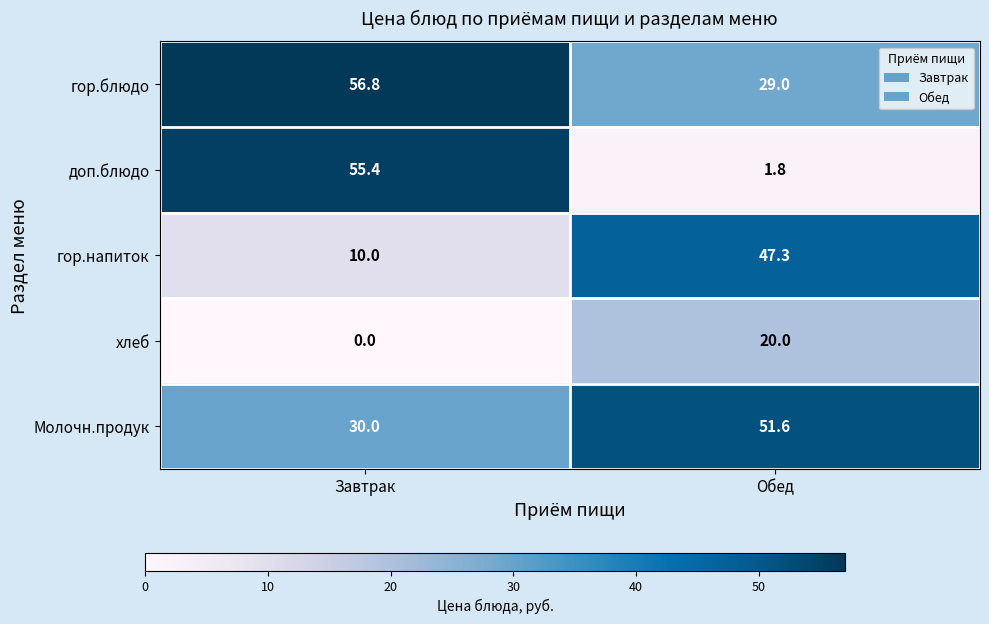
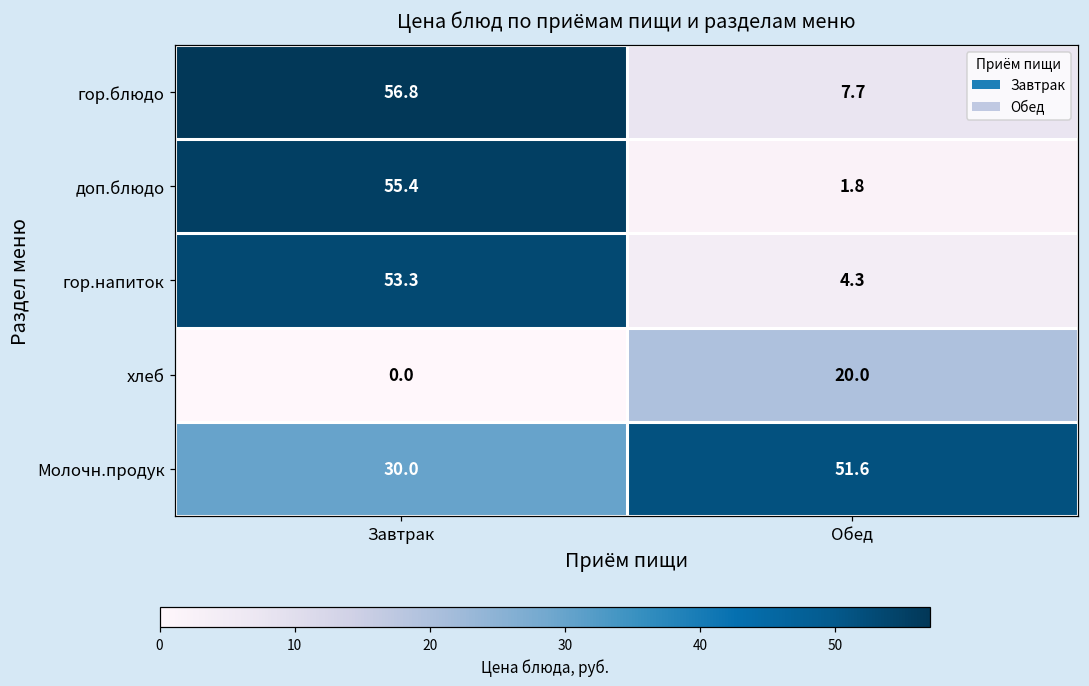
гор.блюдо, Обед: 29.0 -> 7.7
гор.напиток, Завтрак: 10.0 -> 53.3
гор.напиток, Обед: 47.3 -> 4.3
